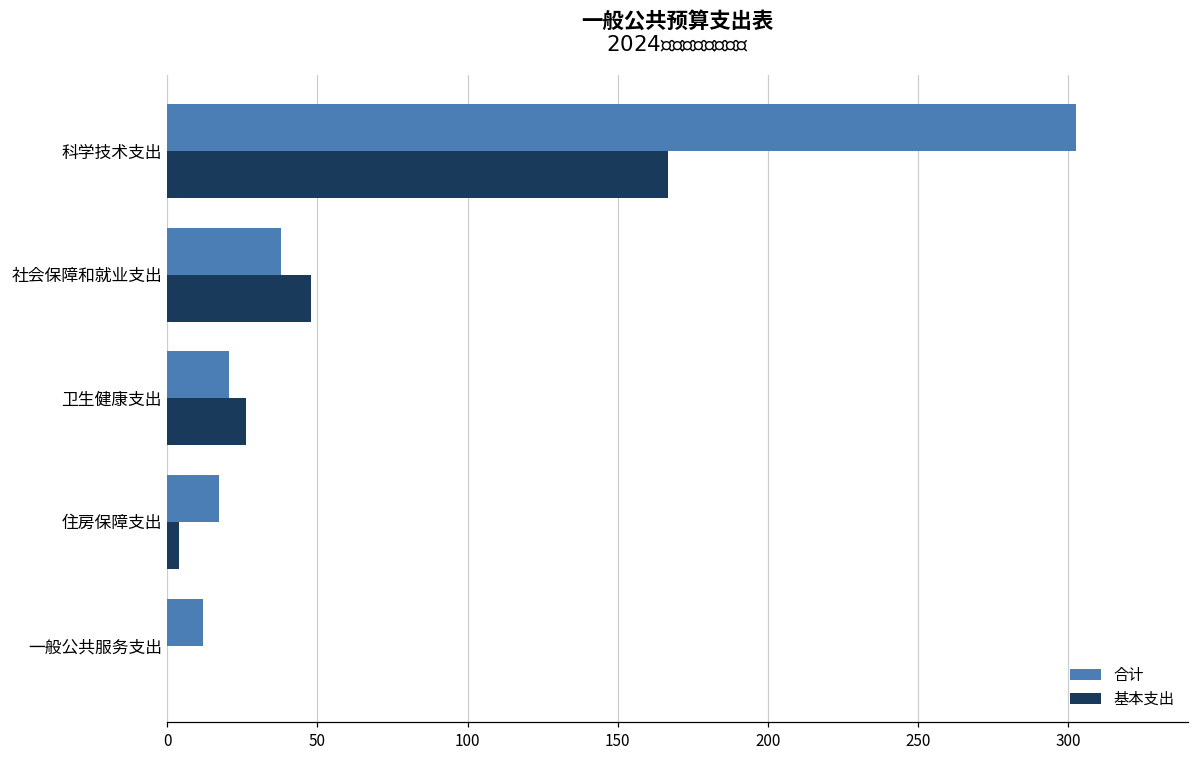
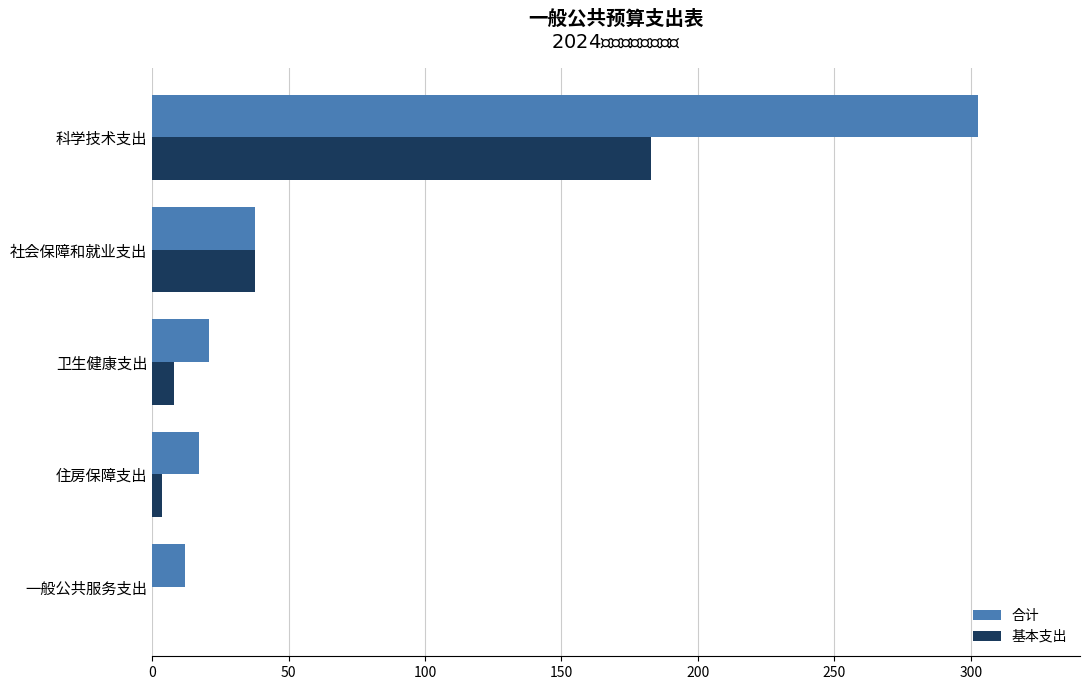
基本支出, 科学技术支出: 167 -> 183
基本支出, 社会保障和就业支出: 48 -> 38
基本支出, 卫生健康支出: 26 -> 8
